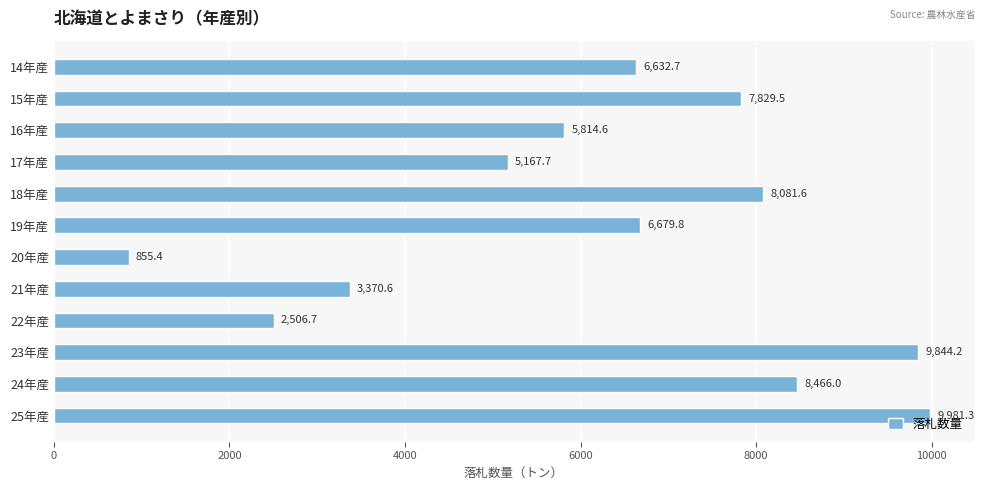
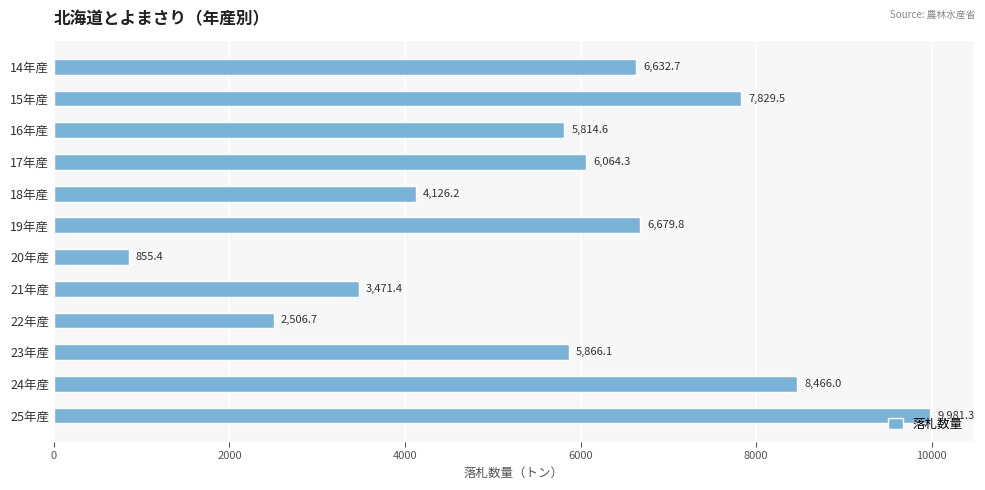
17年産: 5,167.7 -> 6,064.3
18年産: 8,081.6 -> 4,126.2
21年産: 3,370.6 -> 3,471.4
23年産: 9,844.2 -> 5,866.1
